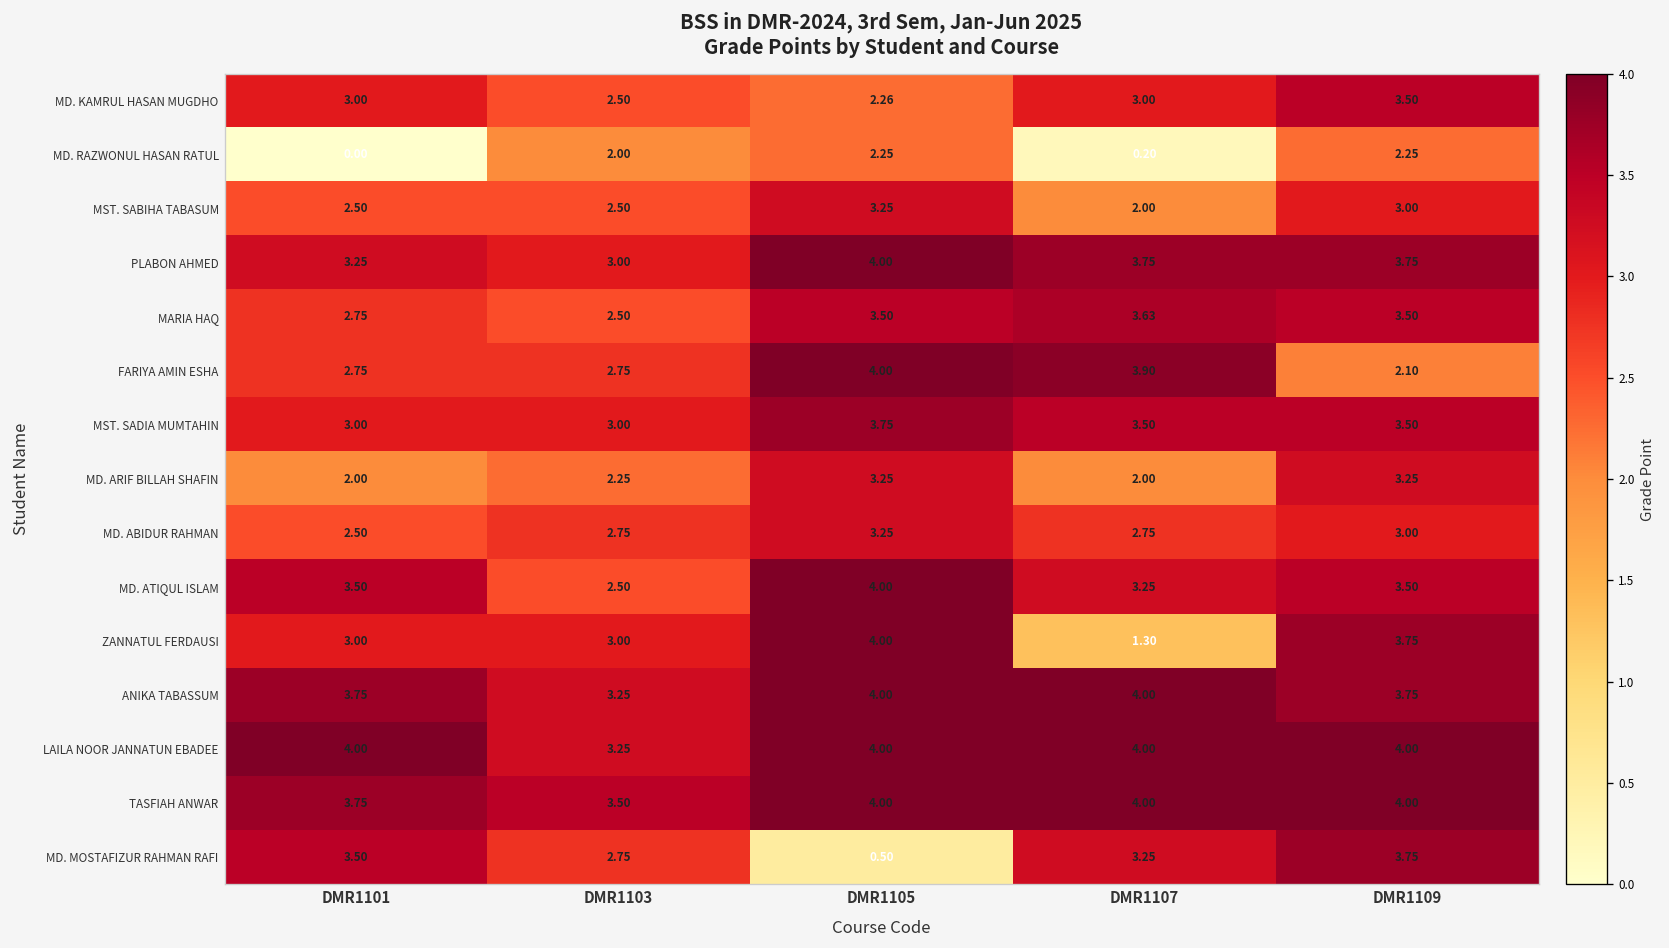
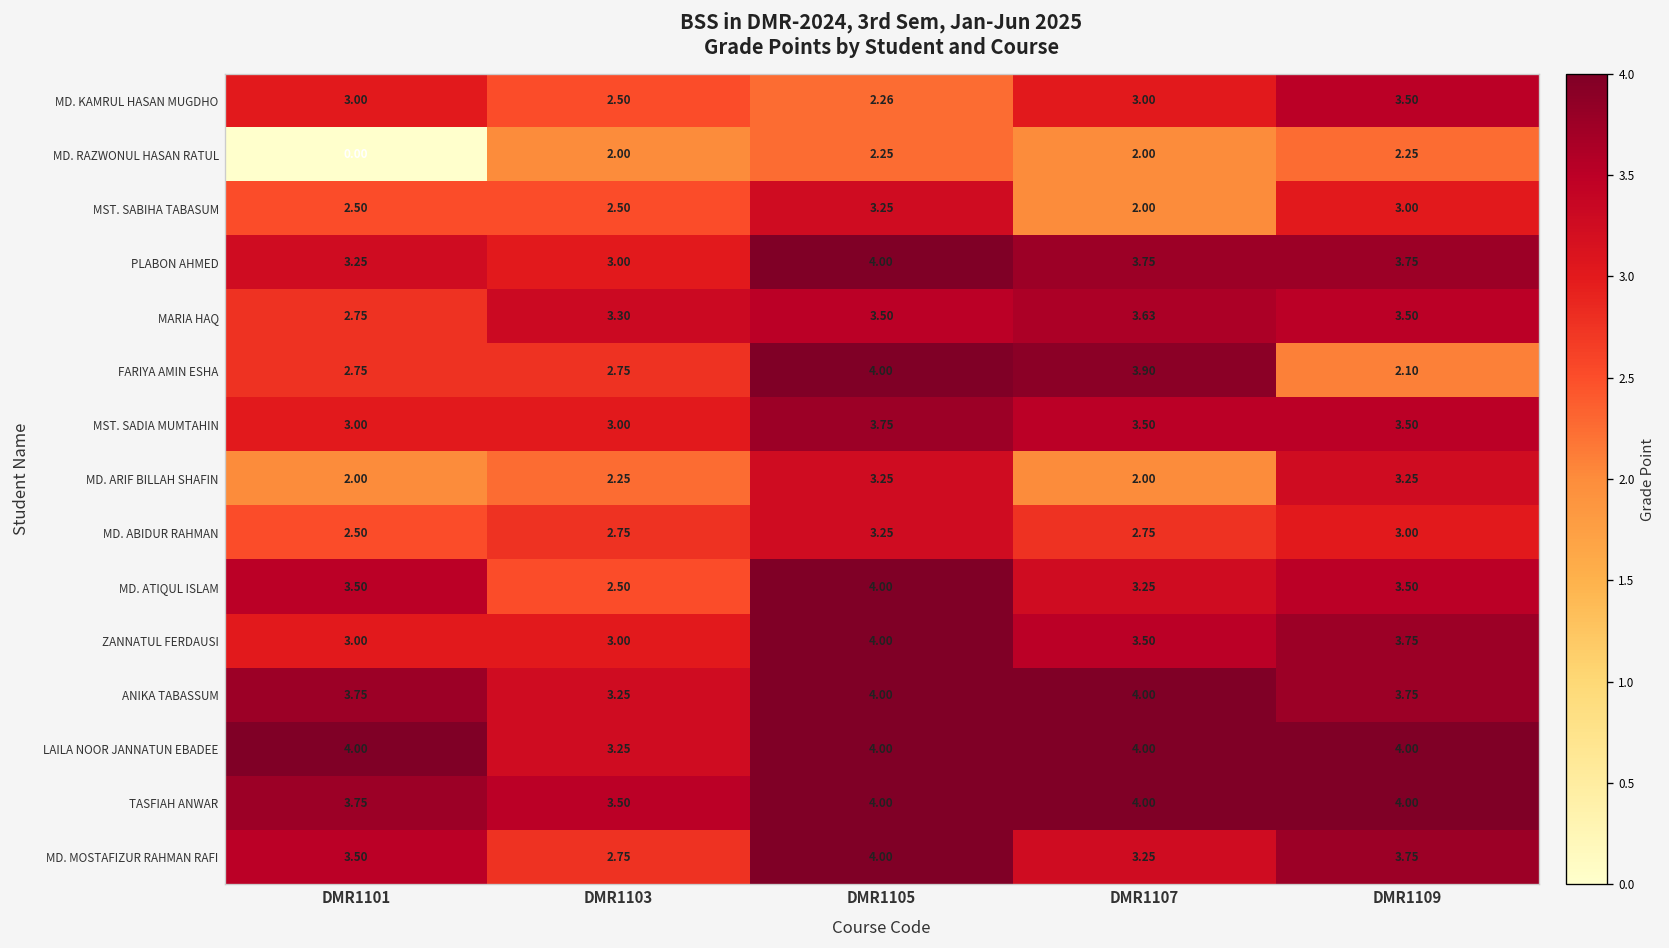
MD. RAZWONUL HASAN RATUL, DMR1107: 0.20 -> 2.00
MARIA HAQ, DMR1103: 2.50 -> 3.30
ZANNATUL FERDAUSI, DMR1107: 1.30 -> 3.50
MD. MOSTAFIZUR RAHMAN RAFI, DMR1105: 0.50 -> 4.00
